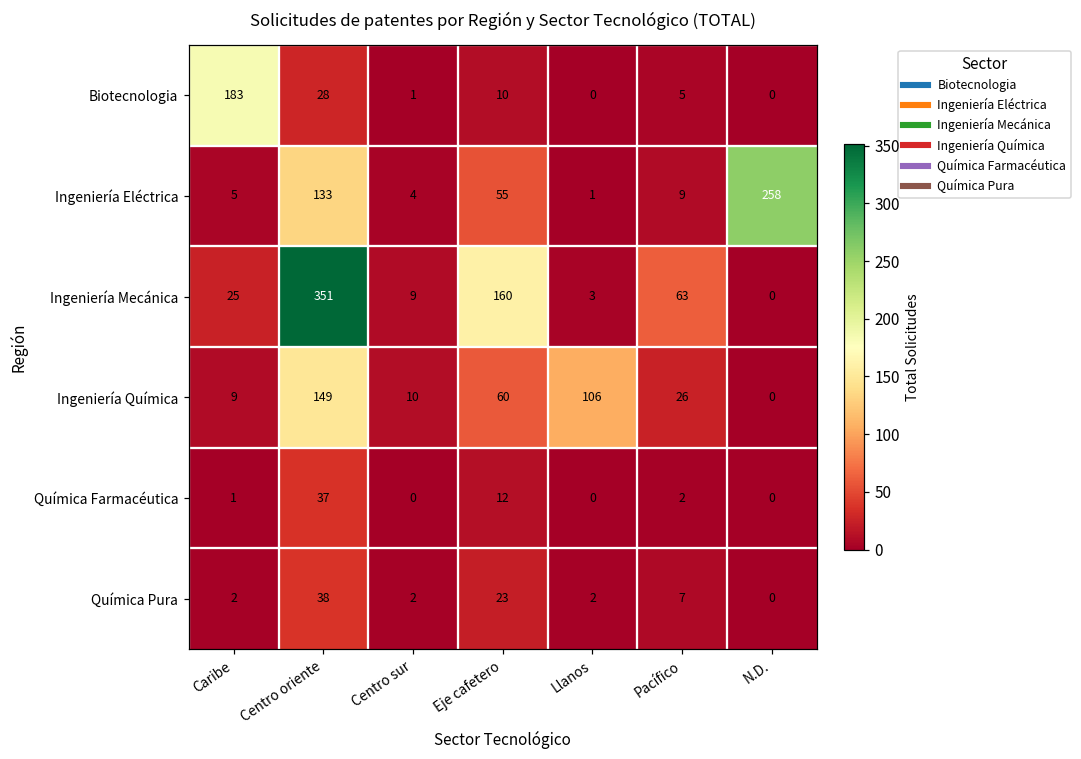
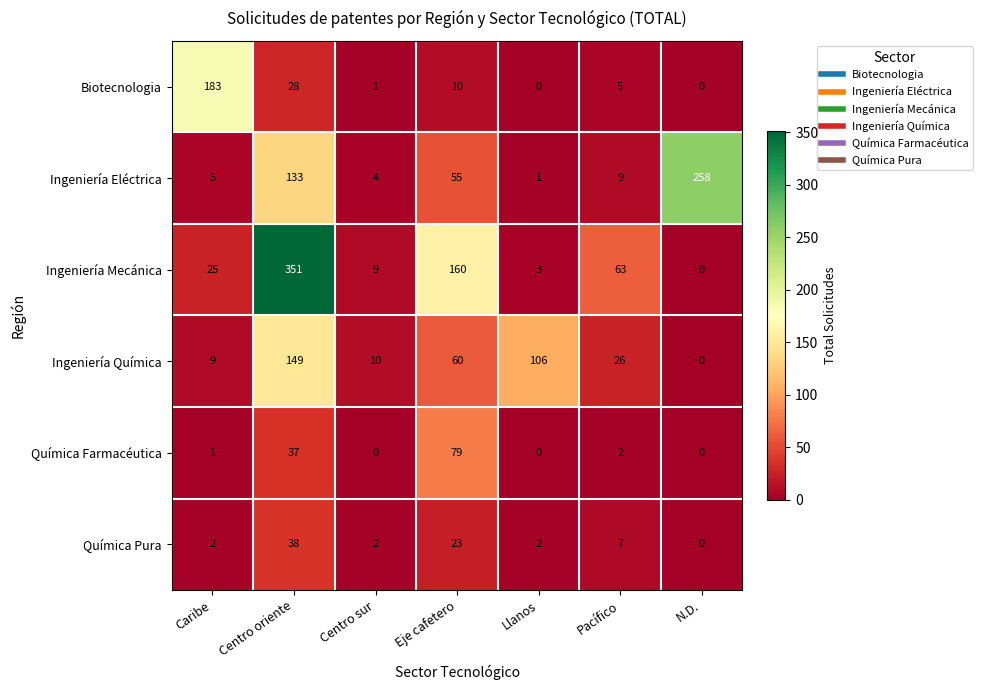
Química Farmacéutica, Eje cafetero: 12 -> 79
